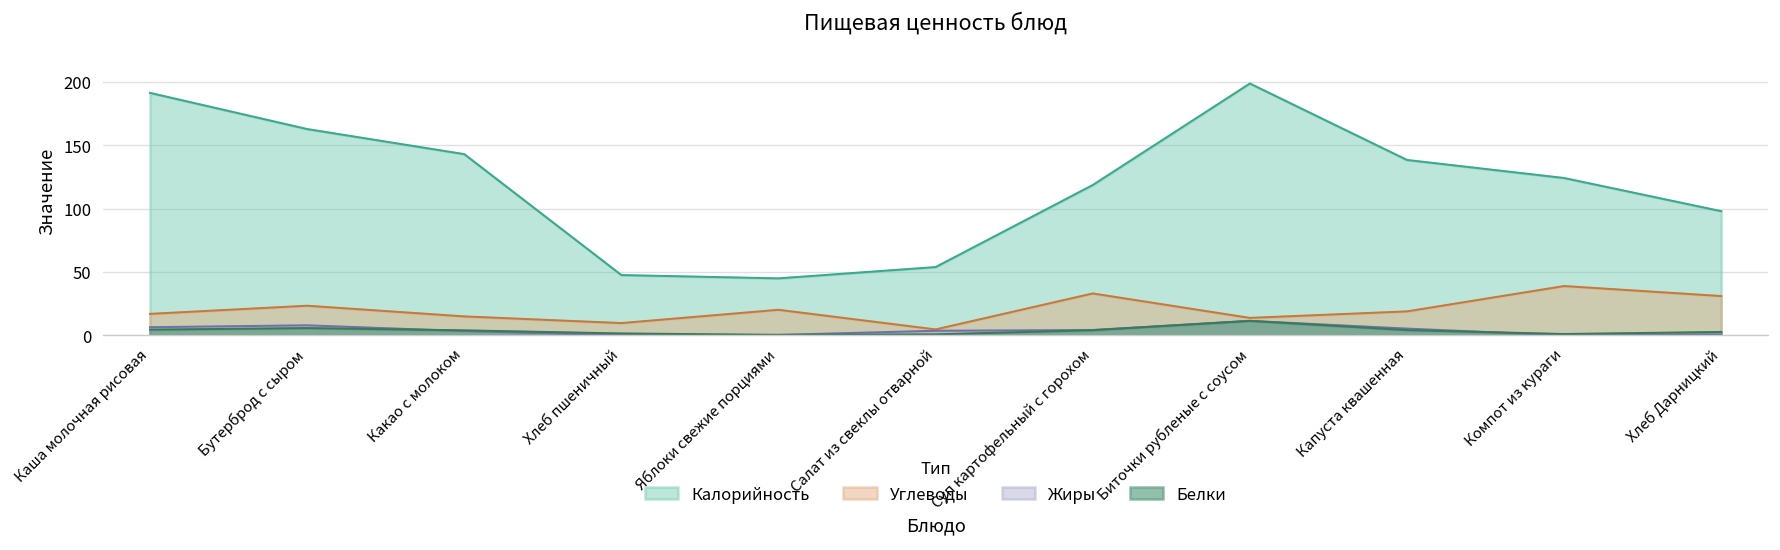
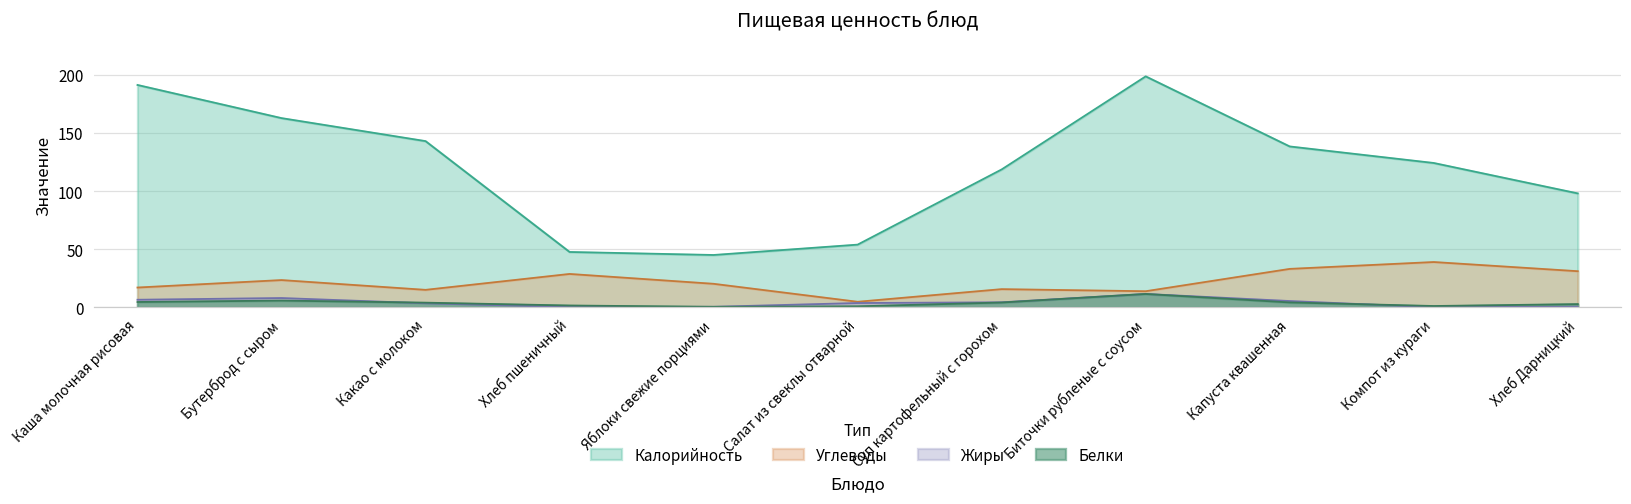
Углеводы, Хлеб пшеничный: 10 -> 29
Углеводы, Суп картофельный с горохом: 33 -> 16
Углеводы, Капуста квашенная: 19 -> 33
